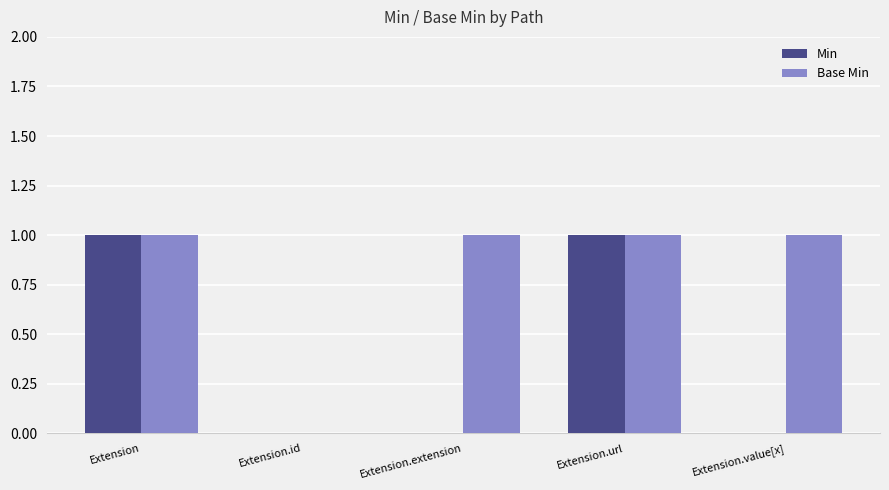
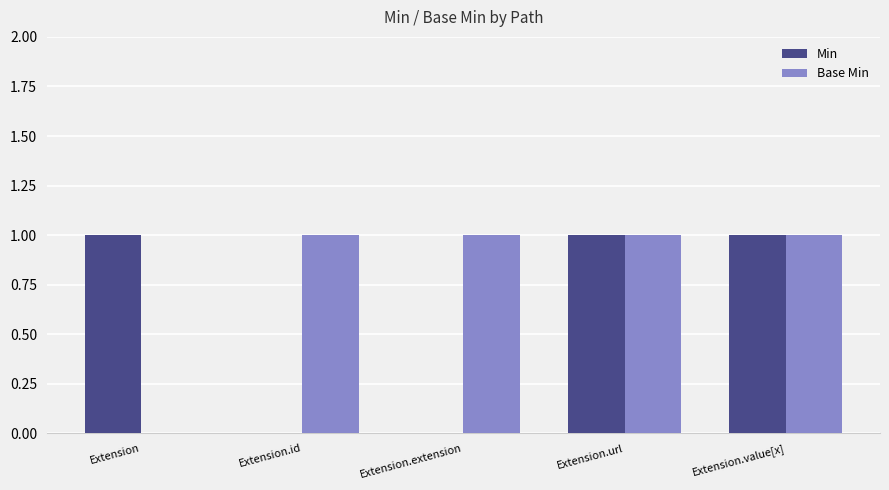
Base Min, Extension: 1 -> 0
Base Min, Extension.id: 0 -> 1
Min, Extension.value[x]: 0 -> 1
